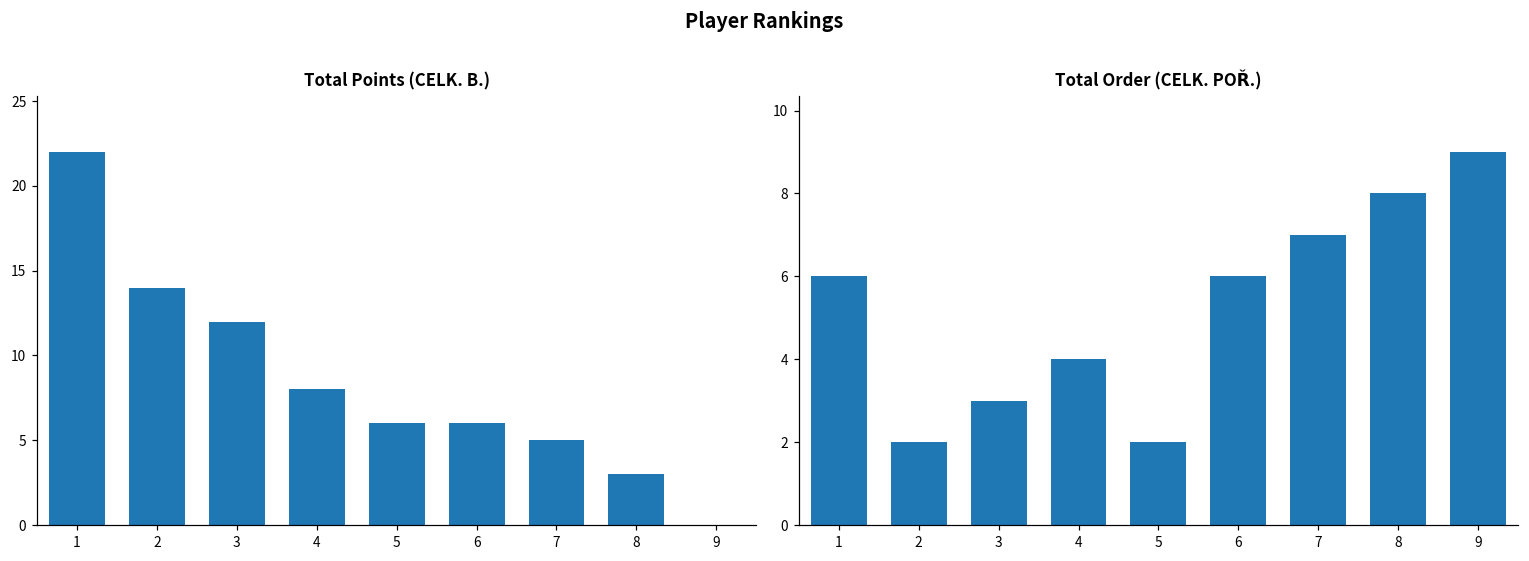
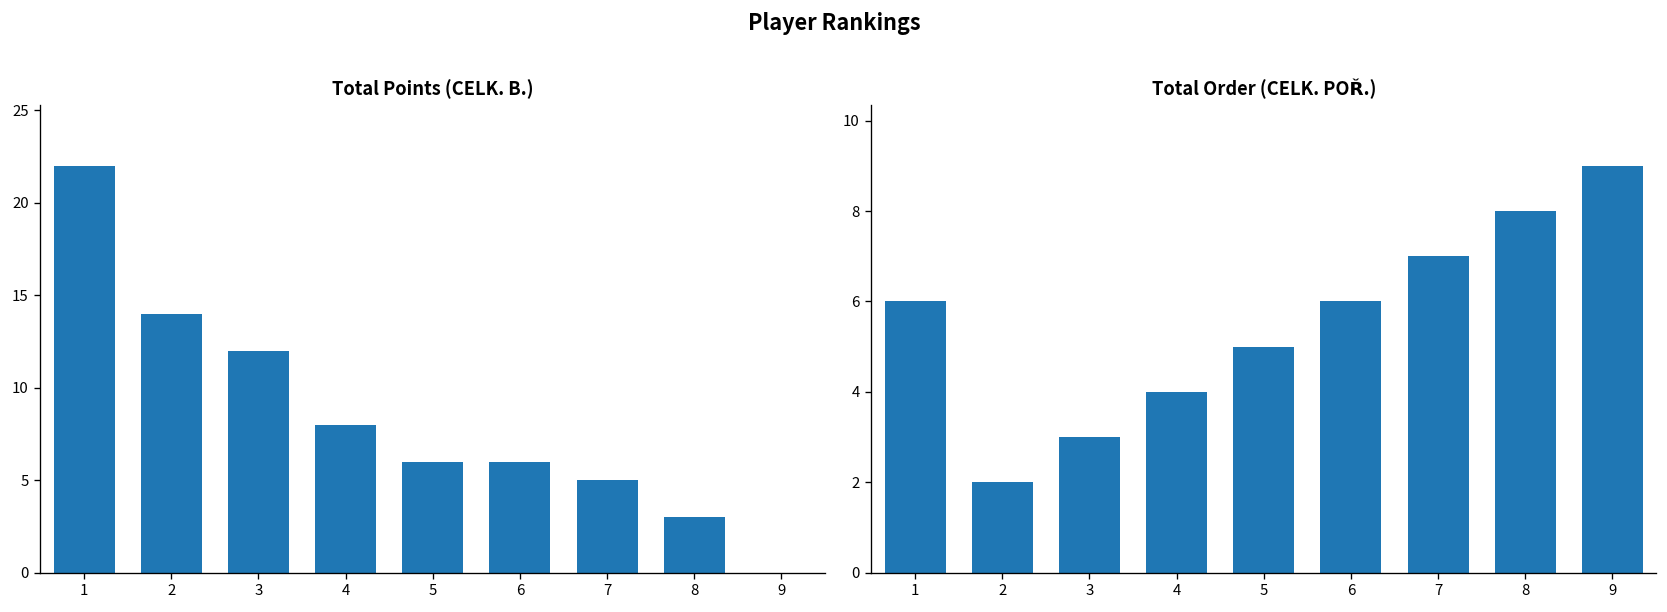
Total Order (CELK. POŘ.), 5: 2 -> 5
